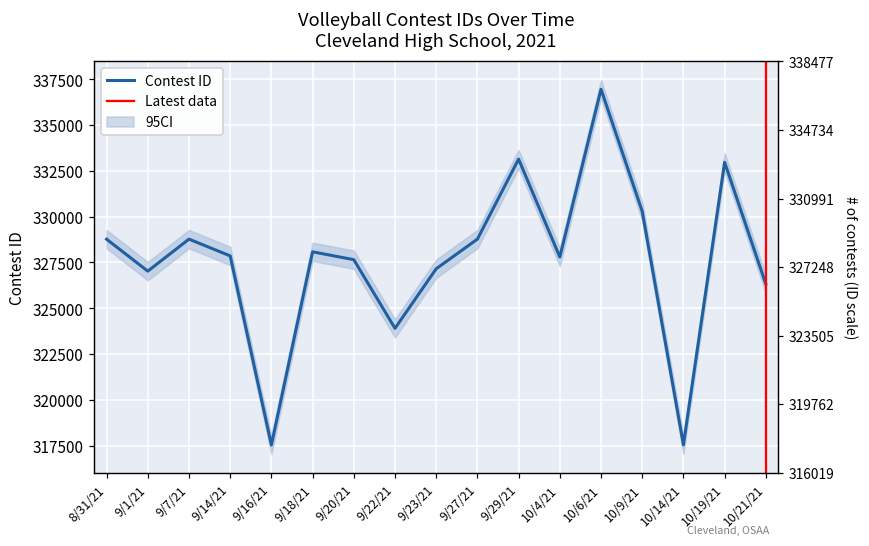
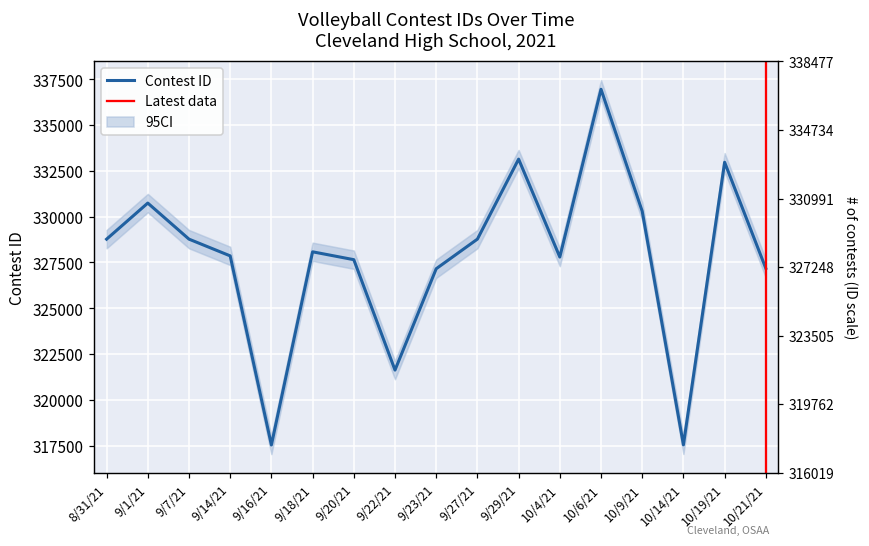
Contest ID, 9/1/21: 327000 -> 330700
Contest ID, 9/22/21: 323900 -> 321600
Contest ID, 10/21/21: 326300 -> 327200
